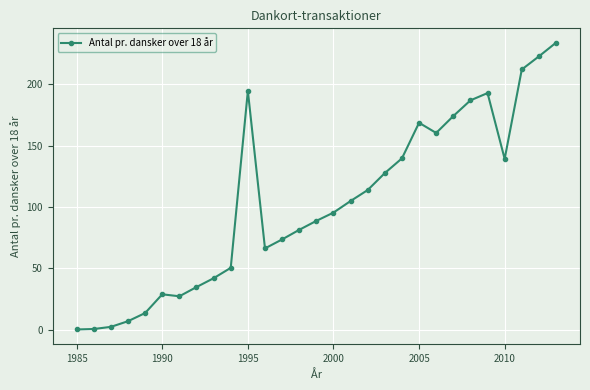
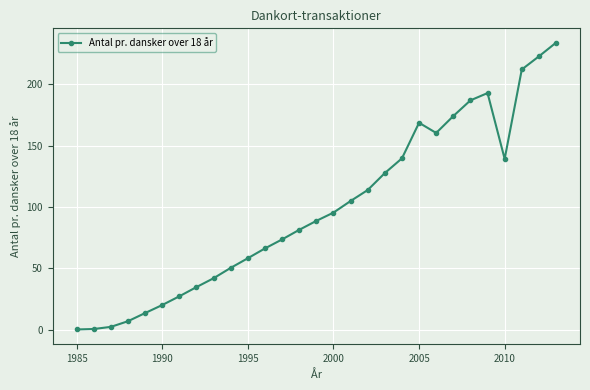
1990: 29 -> 20
1995: 195 -> 58
